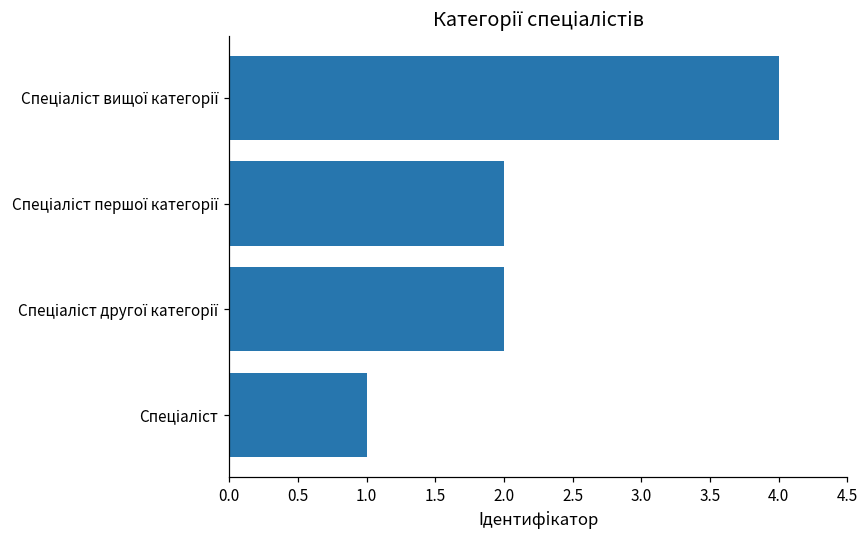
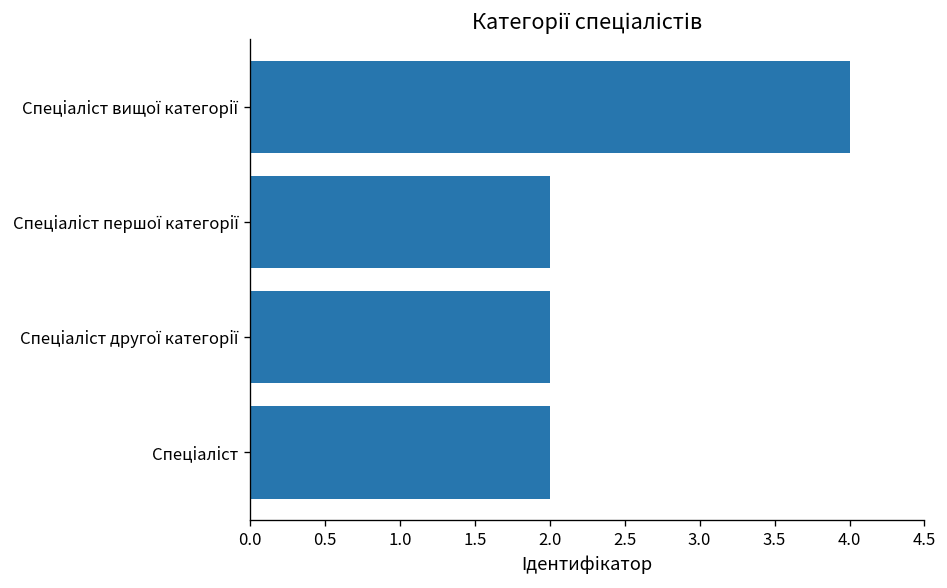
Спеціаліст: 1 -> 2
